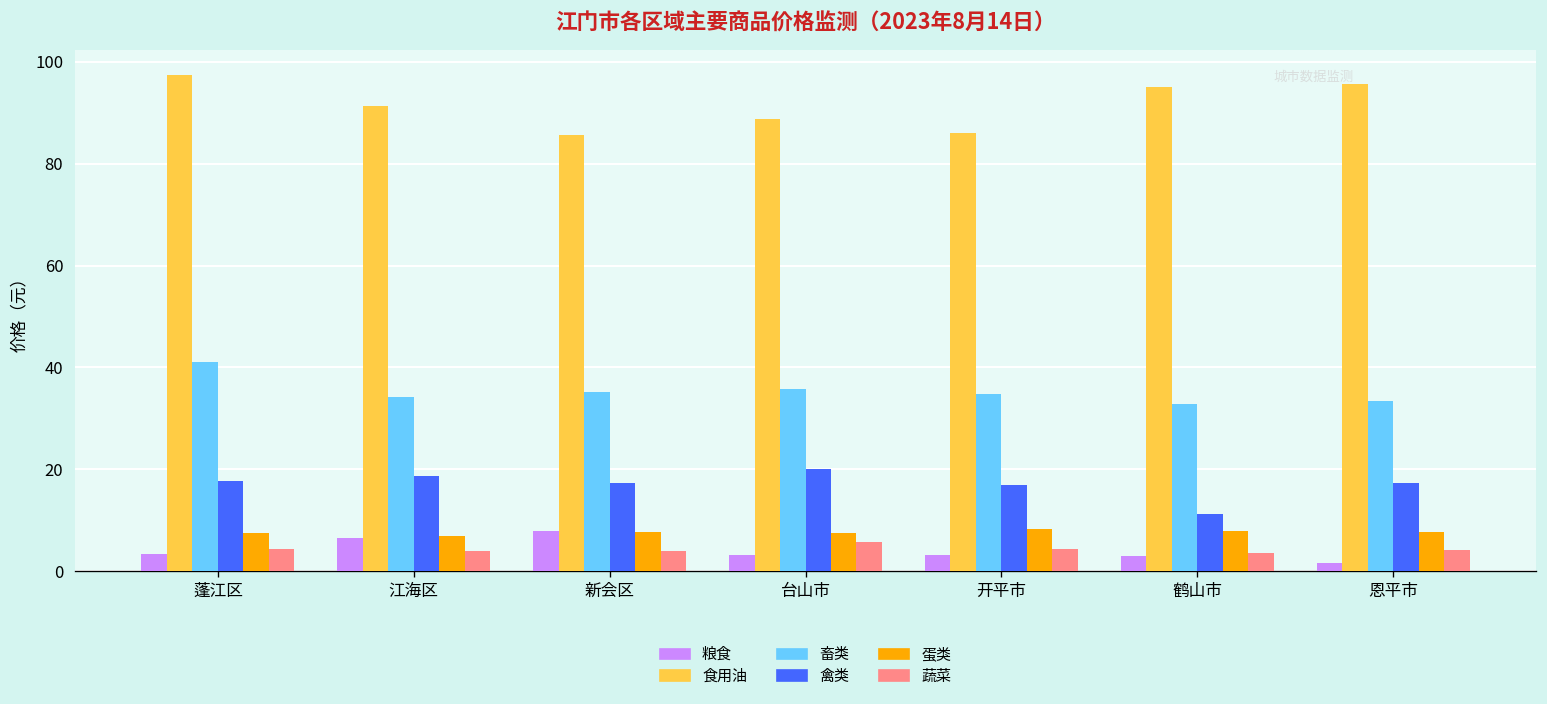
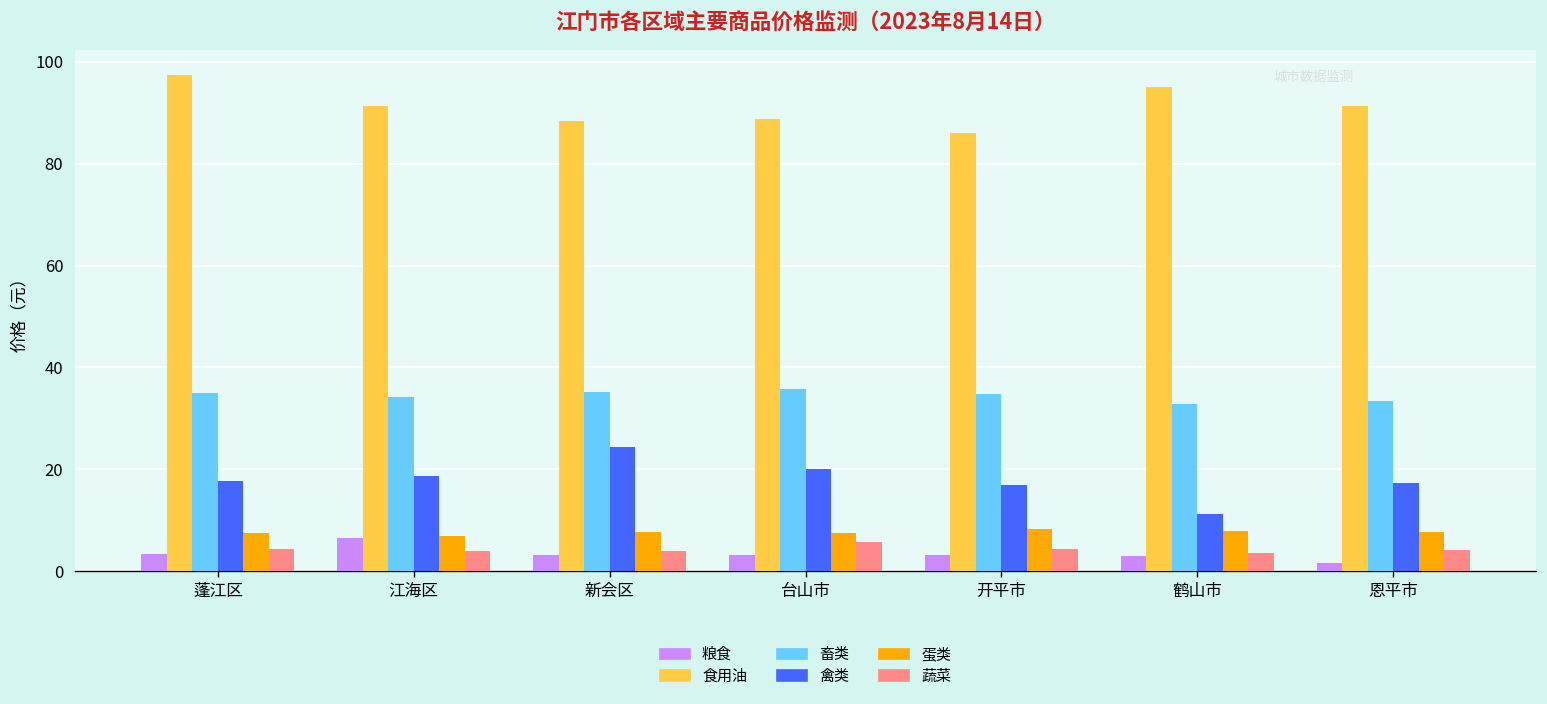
畜类, 蓬江区: 41 -> 35
粮食, 新会区: 8 -> 3
食用油, 新会区: 86 -> 88
禽类, 新会区: 17 -> 24
食用油, 恩平市: 96 -> 91
